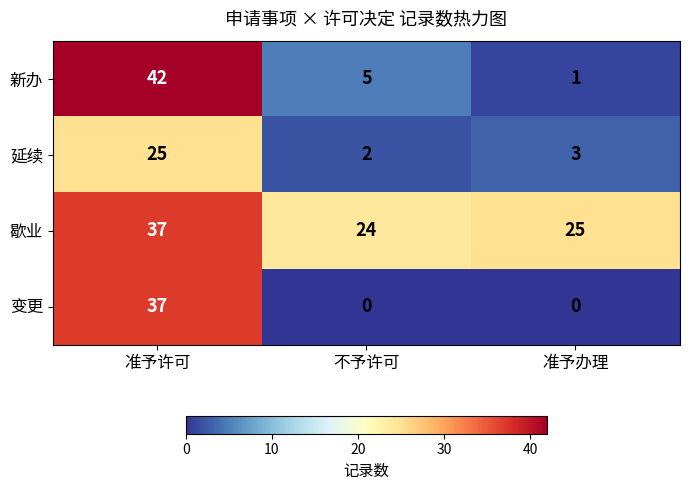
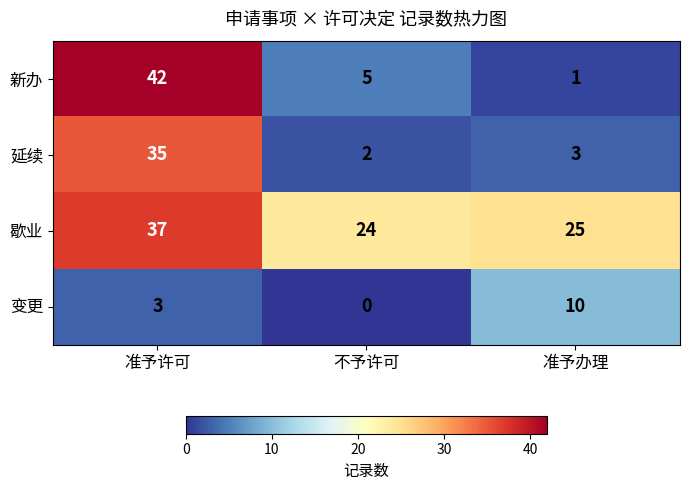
延续, 准予许可: 25 -> 35
变更, 准予许可: 37 -> 3
变更, 准予办理: 0 -> 10
